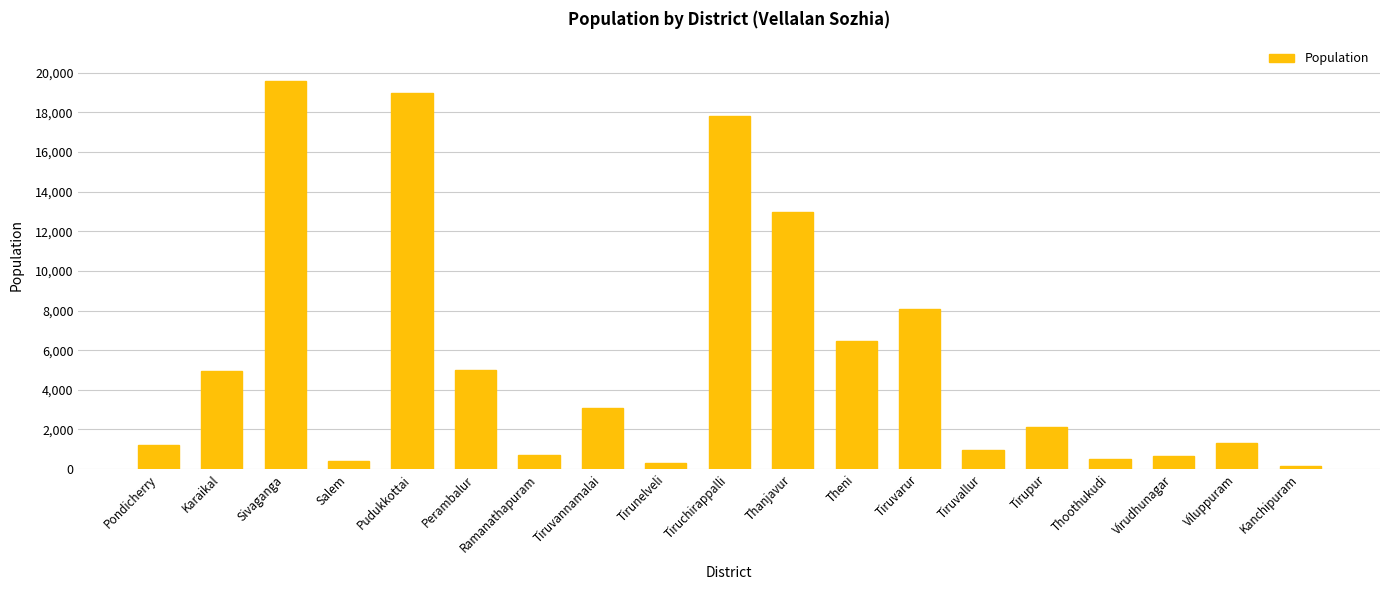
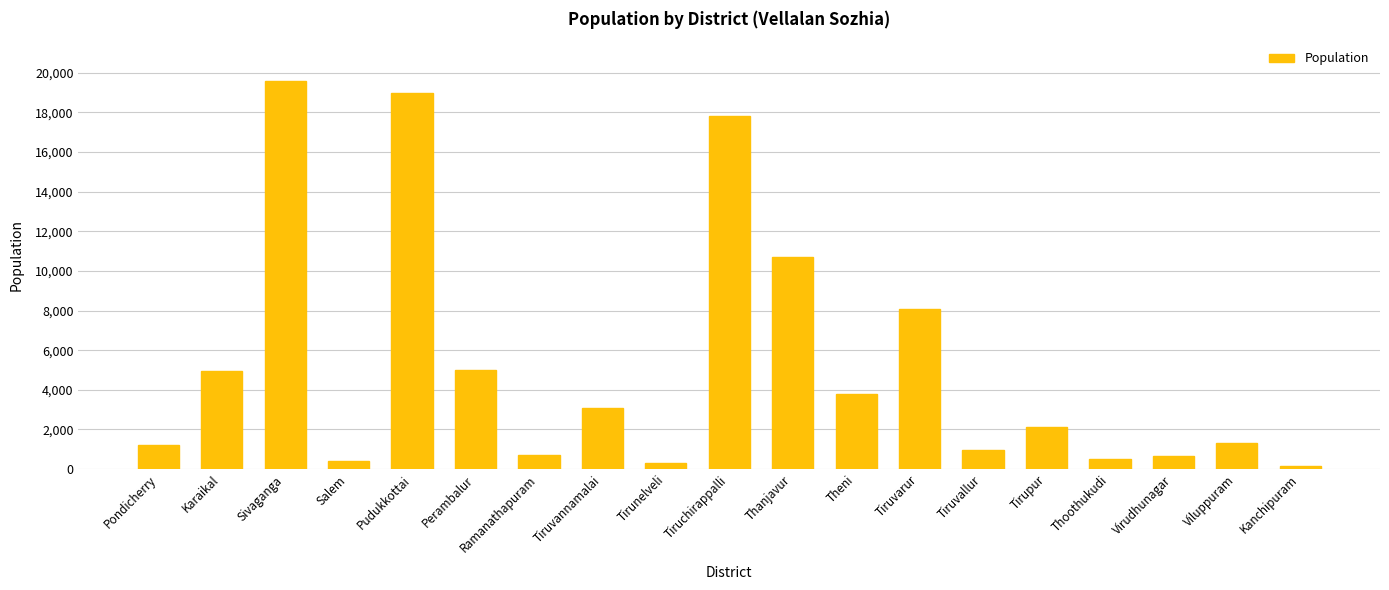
Thanjavur: 13,000 -> 10,700
Theni: 6,500 -> 3,800
